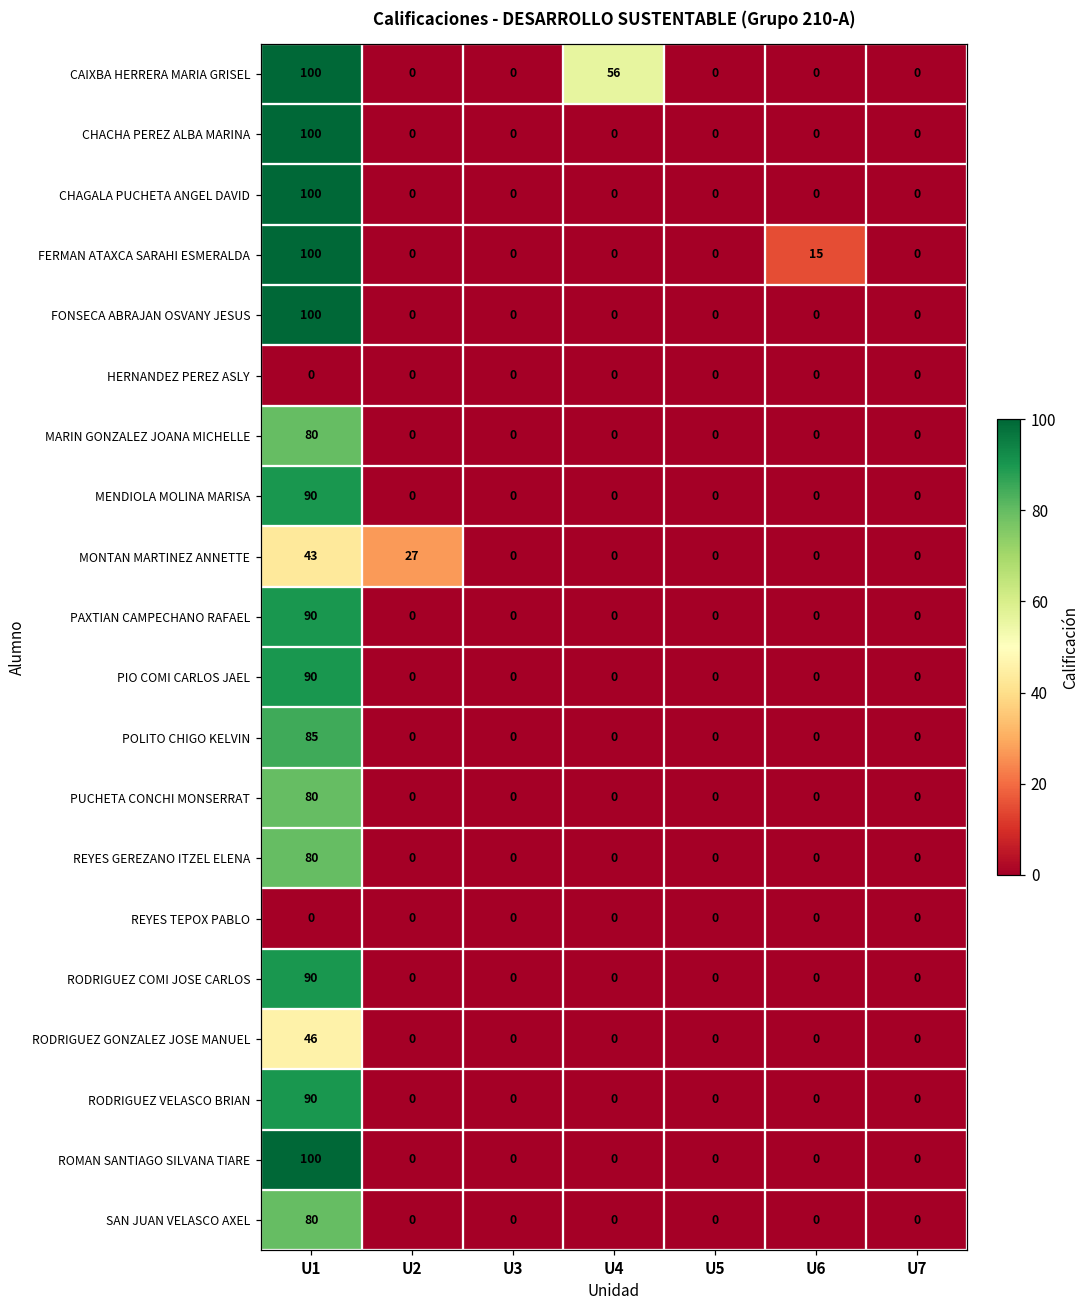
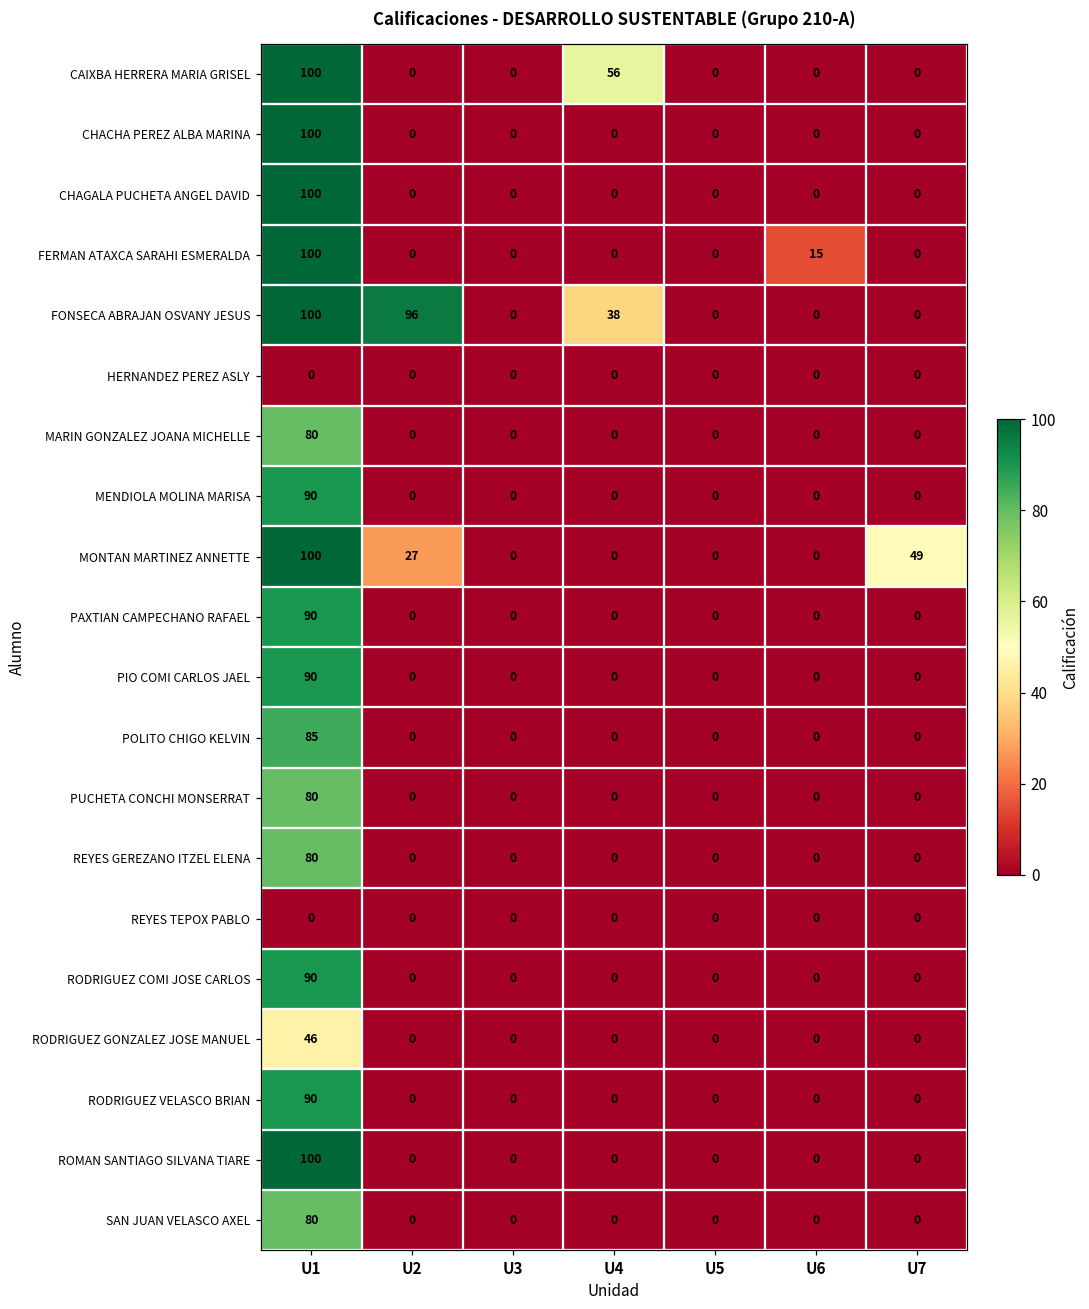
FONSECA ABRAJAN OSVANY JESUS, U2: 0 -> 96
FONSECA ABRAJAN OSVANY JESUS, U4: 0 -> 38
MONTAN MARTINEZ ANNETTE, U1: 43 -> 100
MONTAN MARTINEZ ANNETTE, U7: 0 -> 49
